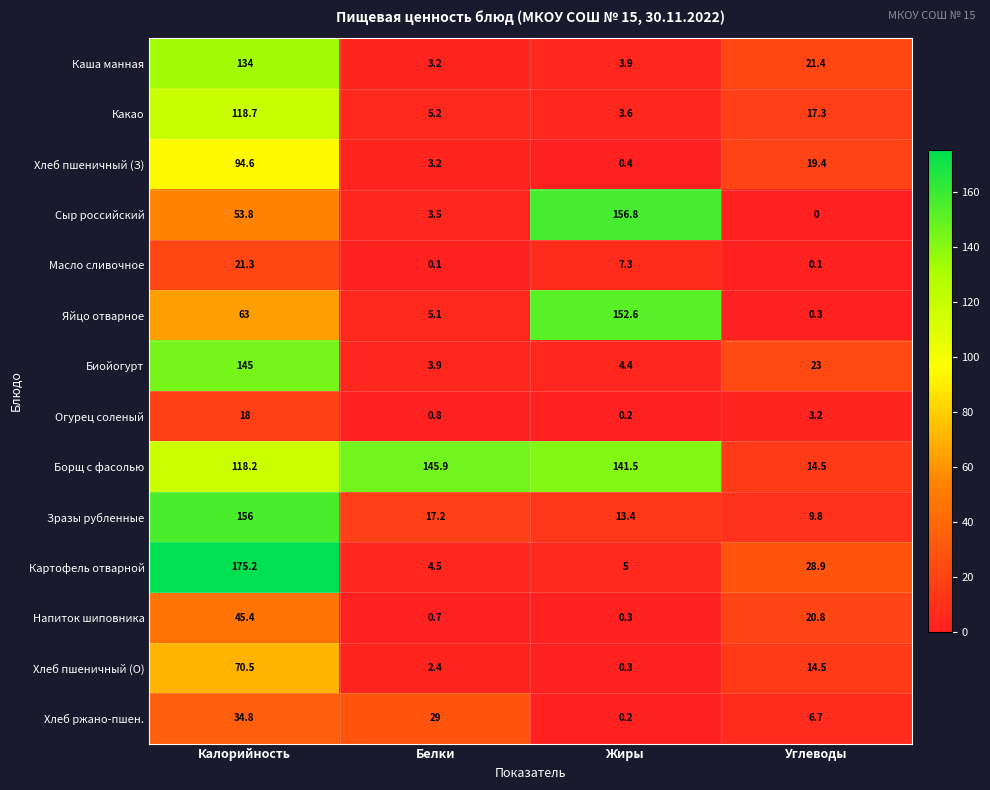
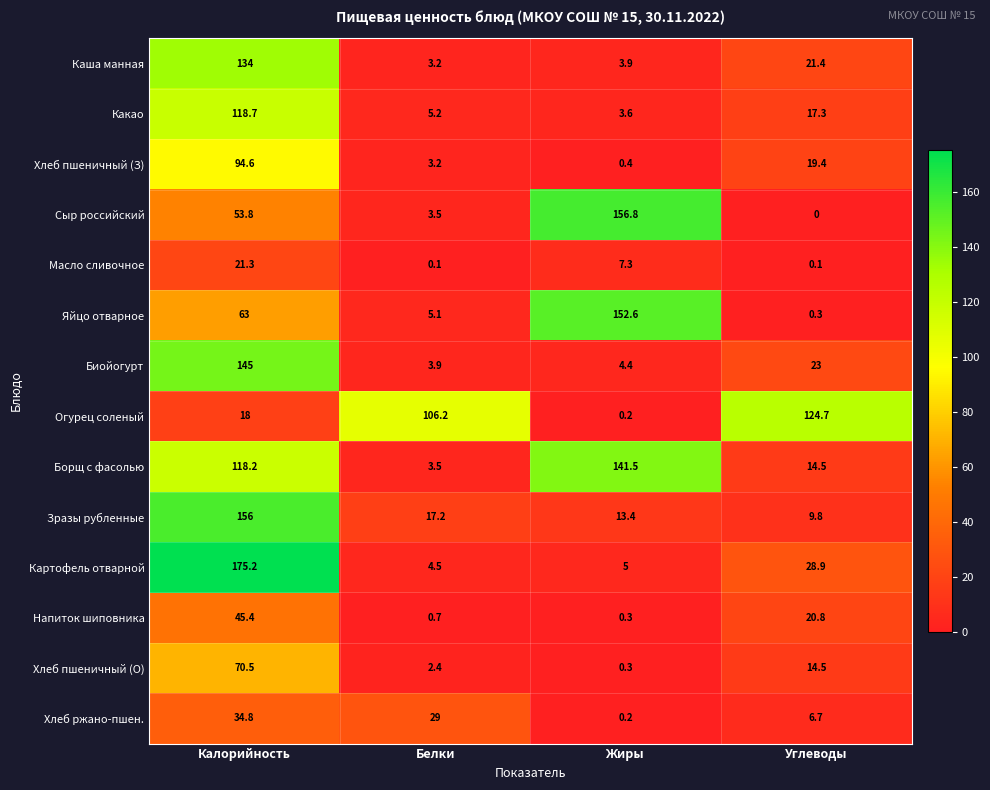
Огурец соленый, Белки: 0.8 -> 106.2
Огурец соленый, Углеводы: 3.2 -> 124.7
Борщ с фасолью, Белки: 145.9 -> 3.5
